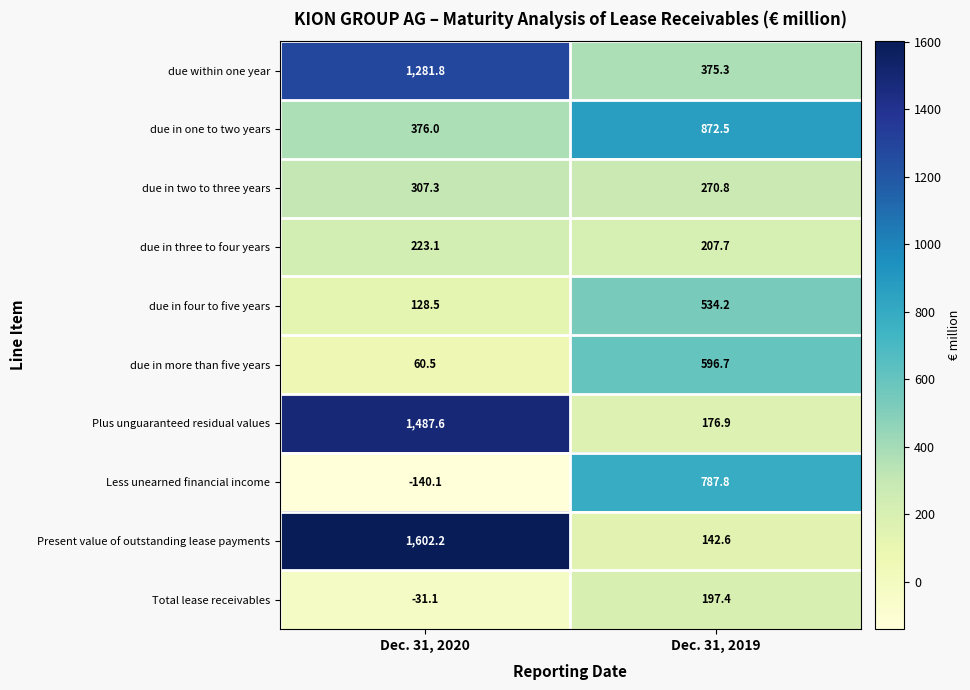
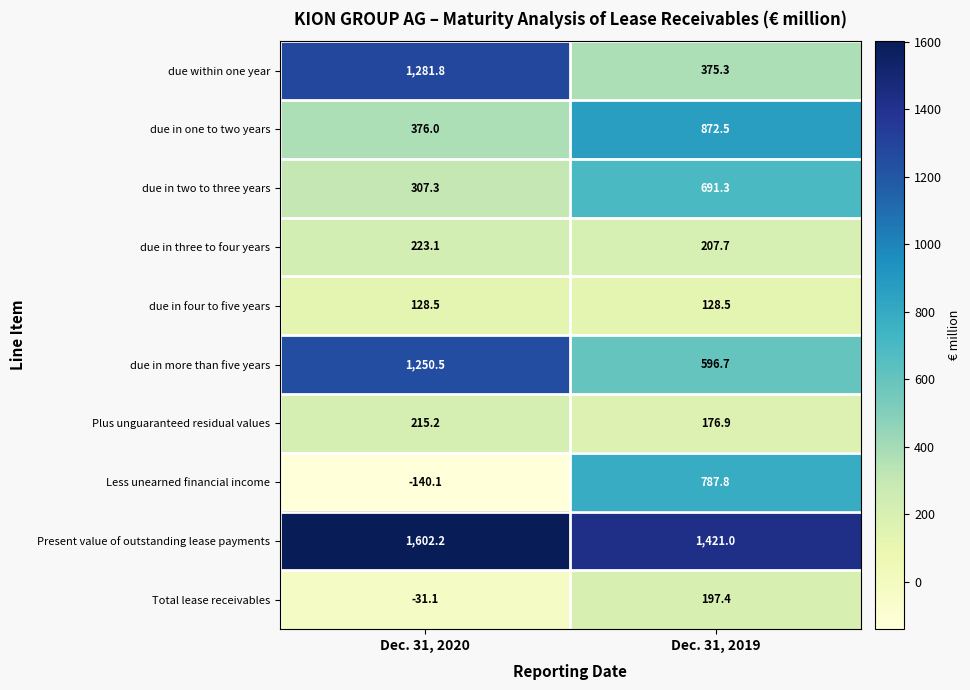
due in two to three years, Dec. 31, 2019: 270.8 -> 691.3
due in four to five years, Dec. 31, 2019: 534.2 -> 128.5
due in more than five years, Dec. 31, 2020: 60.5 -> 1,250.5
Plus unguaranteed residual values, Dec. 31, 2020: 1,487.6 -> 215.2
Present value of outstanding lease payments, Dec. 31, 2019: 142.6 -> 1,421.0
